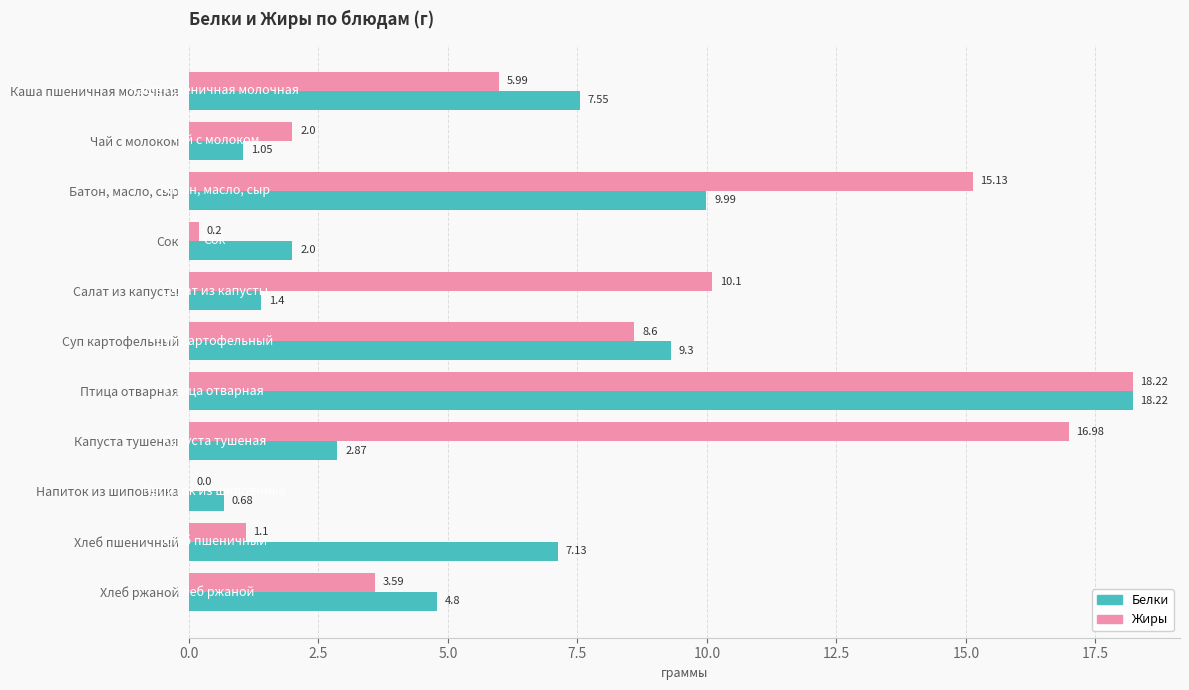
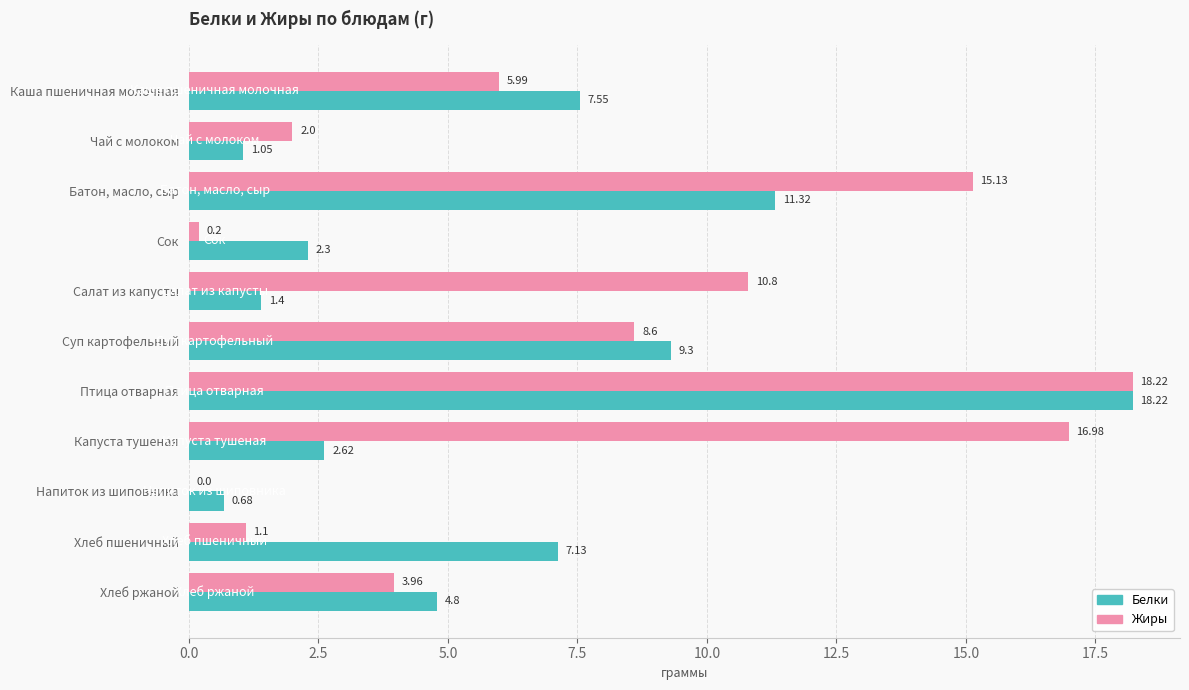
Белки, Батон, масло, сыр: 9.99 -> 11.32
Белки, Сок: 2.0 -> 2.3
Жиры, Салат из капусты: 10.1 -> 10.8
Белки, Капуста тушеная: 2.87 -> 2.62
Жиры, Хлеб ржаной: 3.59 -> 3.96
